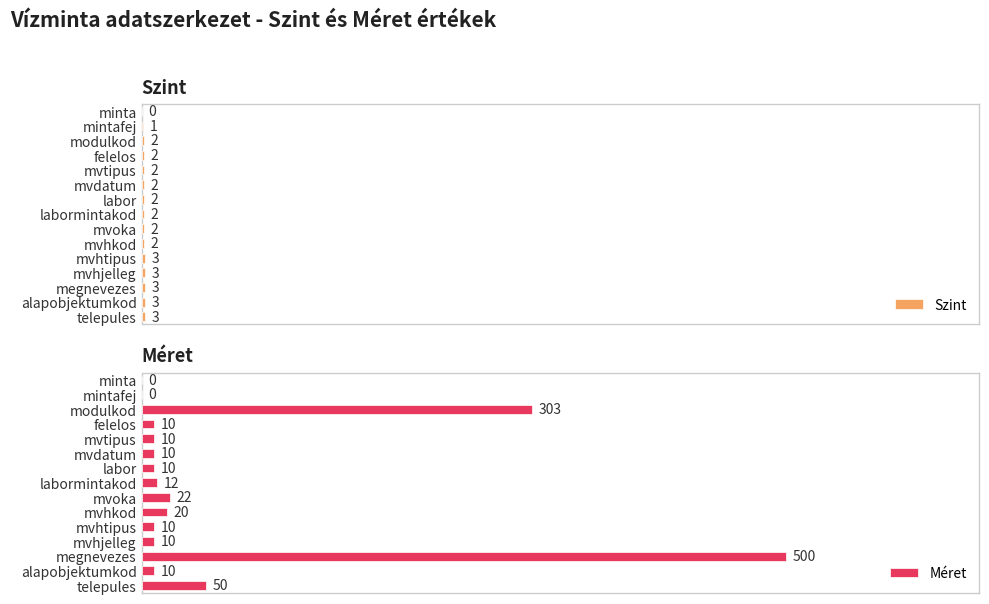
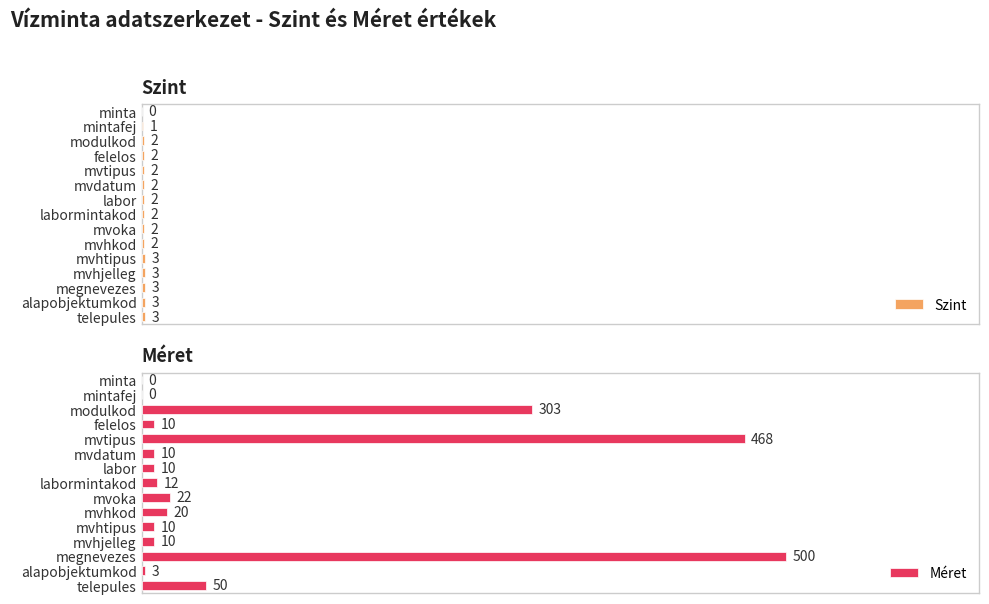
Méret, mvtipus: 10 -> 468
Méret, alapobjektumkod: 10 -> 3
